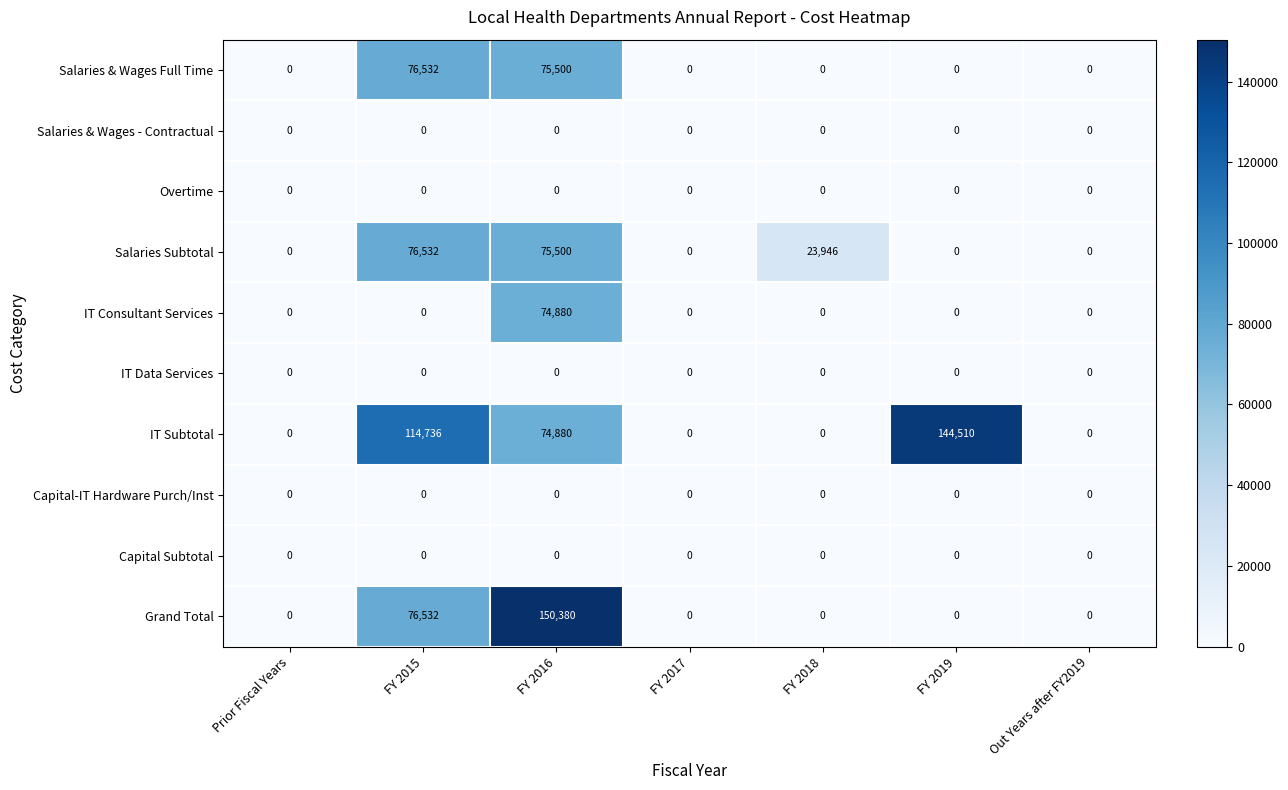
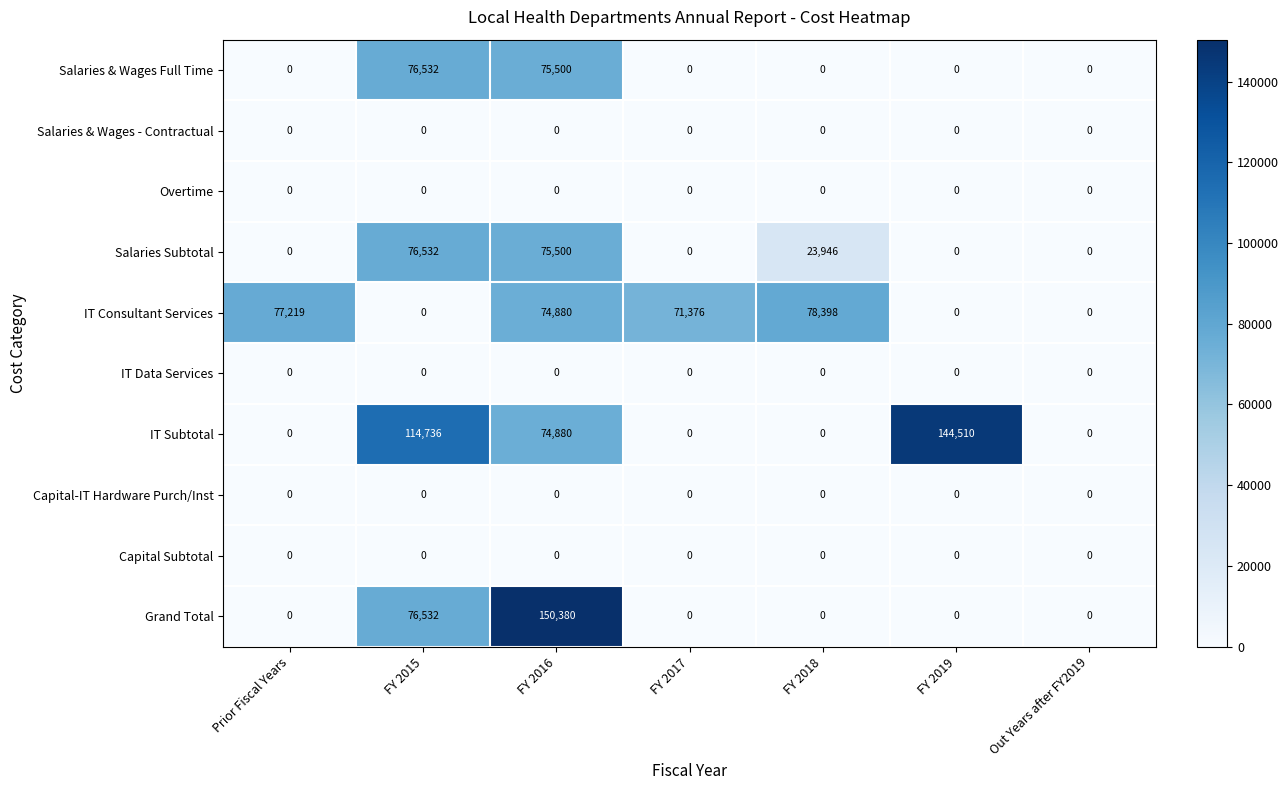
IT Consultant Services, Prior Fiscal Years: 0 -> 77,219
IT Consultant Services, FY 2017: 0 -> 71,376
IT Consultant Services, FY 2018: 0 -> 78,398
